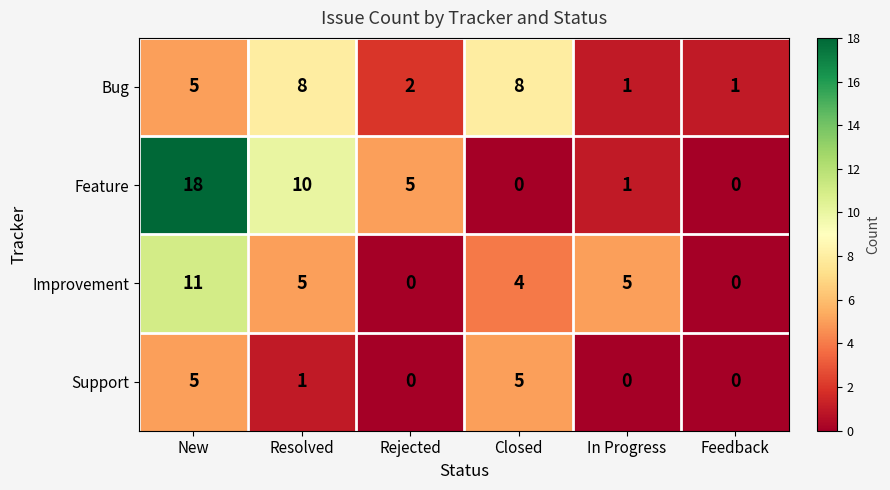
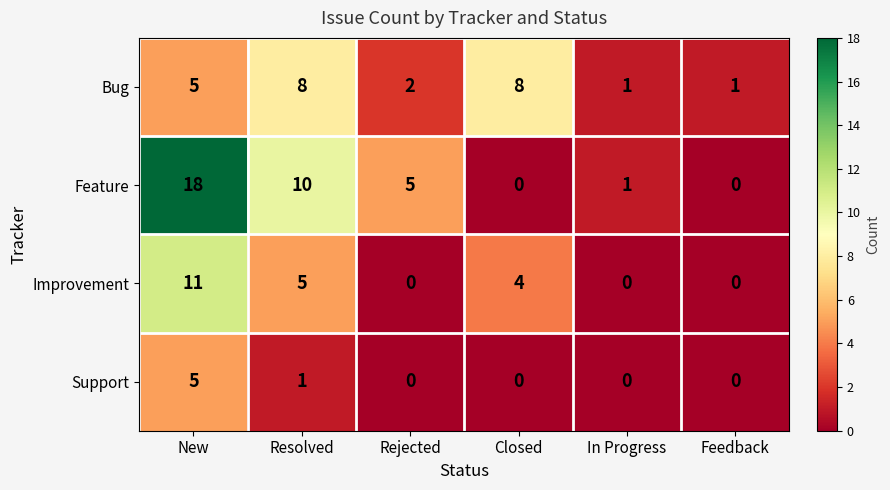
Improvement, In Progress: 5 -> 0
Support, Closed: 5 -> 0
